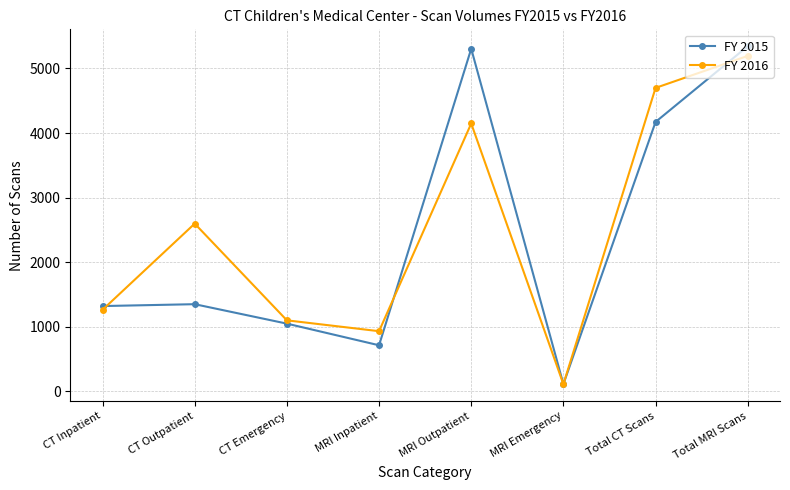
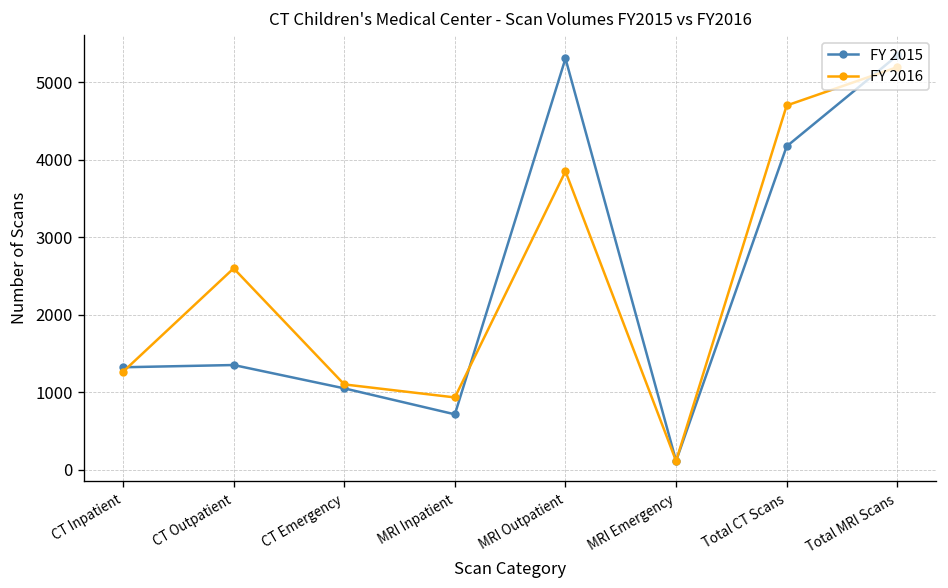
FY 2016, MRI Outpatient: 4100 -> 3800
